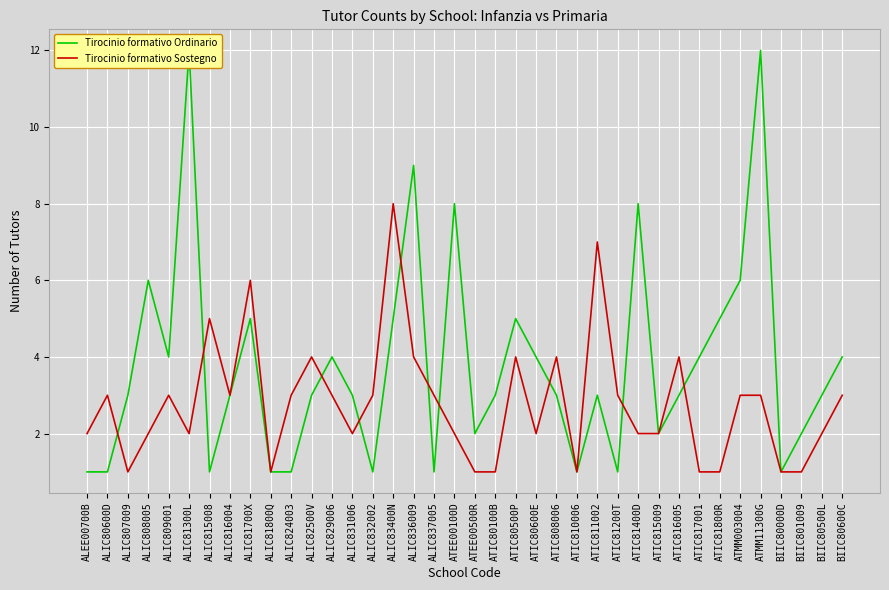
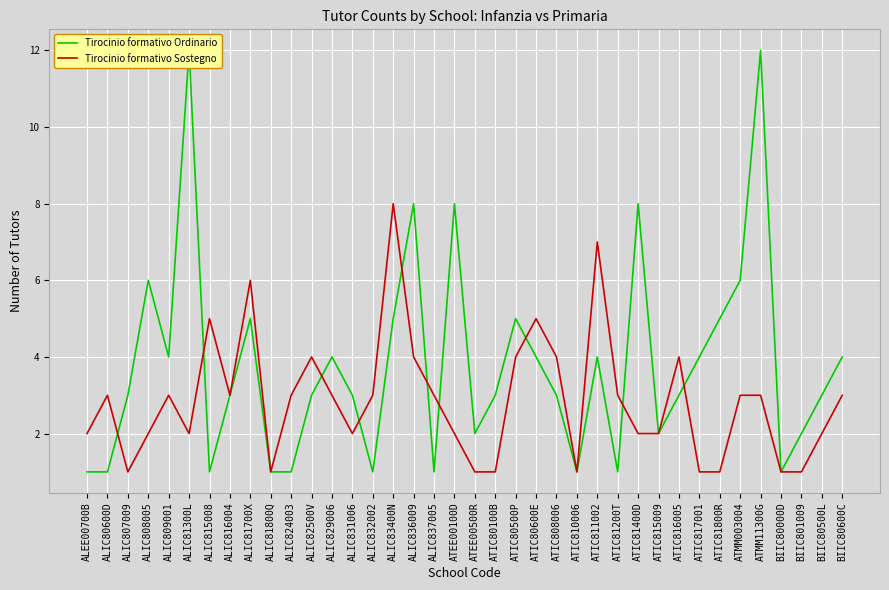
Tirocinio formativo Ordinario, ALIC836009: 9 -> 8
Tirocinio formativo Sostegno, ATIC80600E: 2 -> 5
Tirocinio formativo Ordinario, ATIC811002: 3 -> 4
